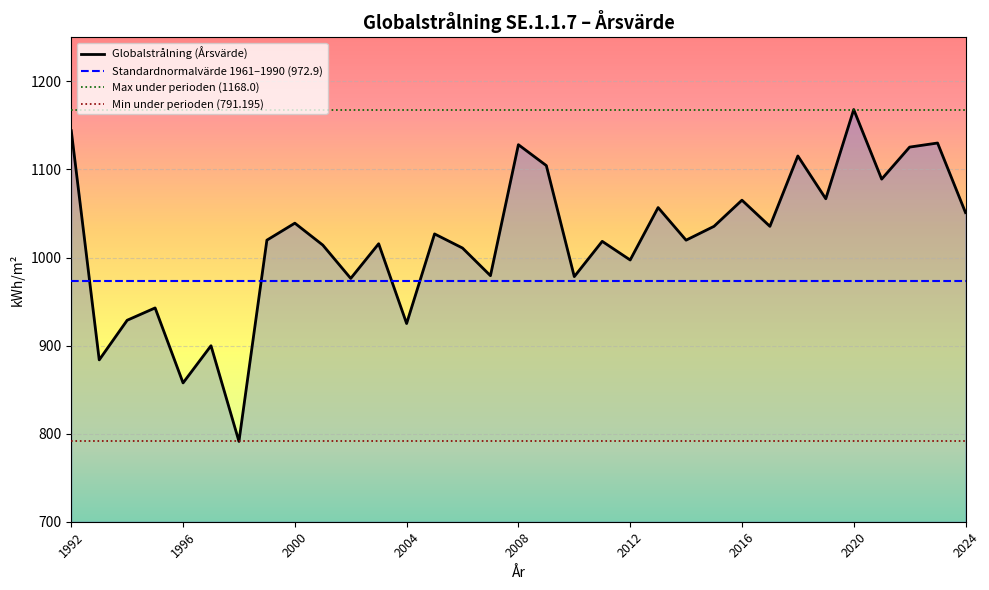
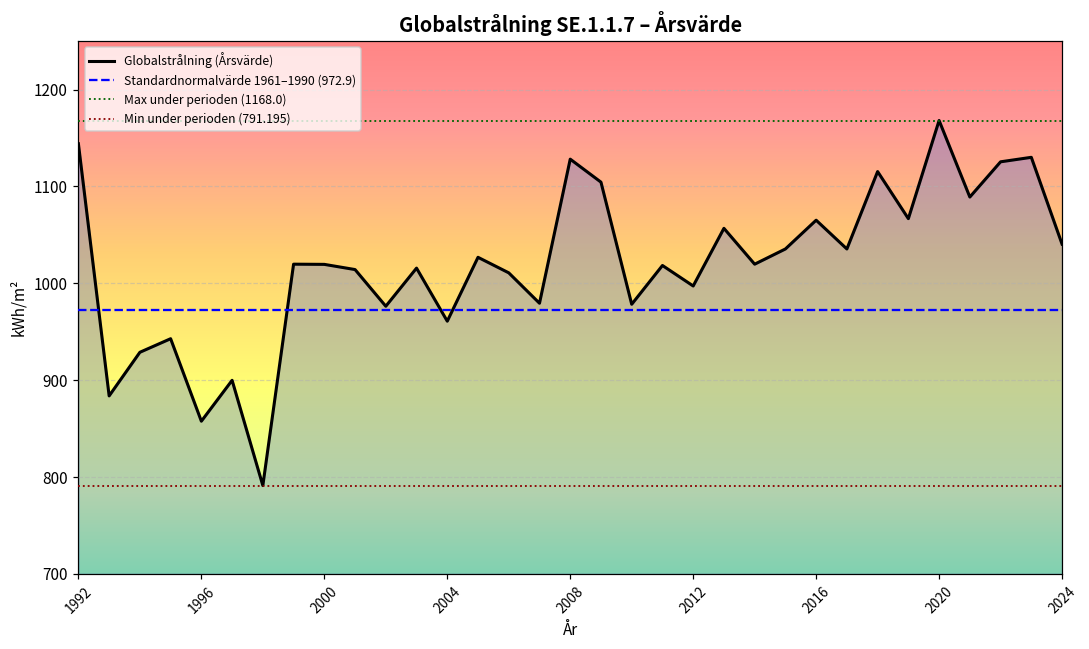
2000: 1040 -> 1020
2004: 930 -> 960
2024: 1050 -> 1040
